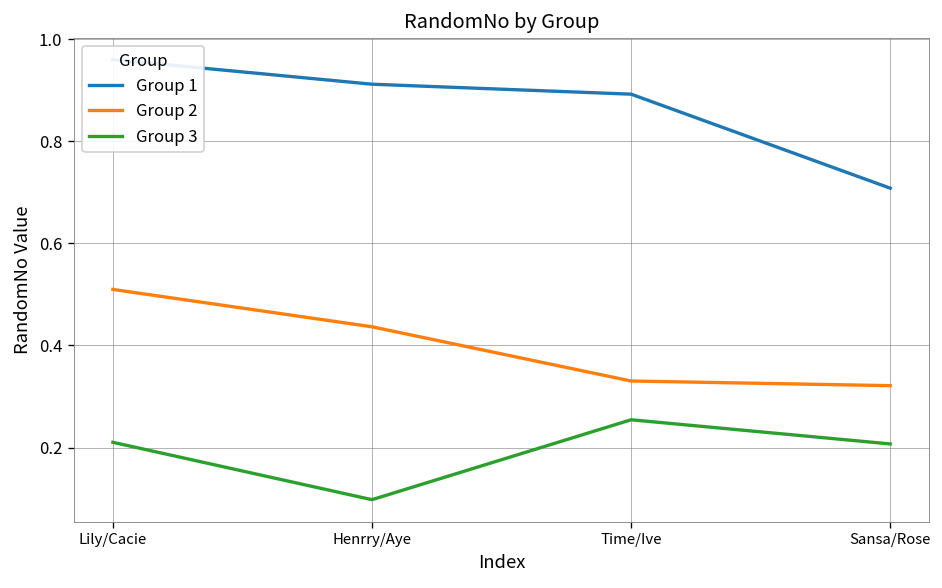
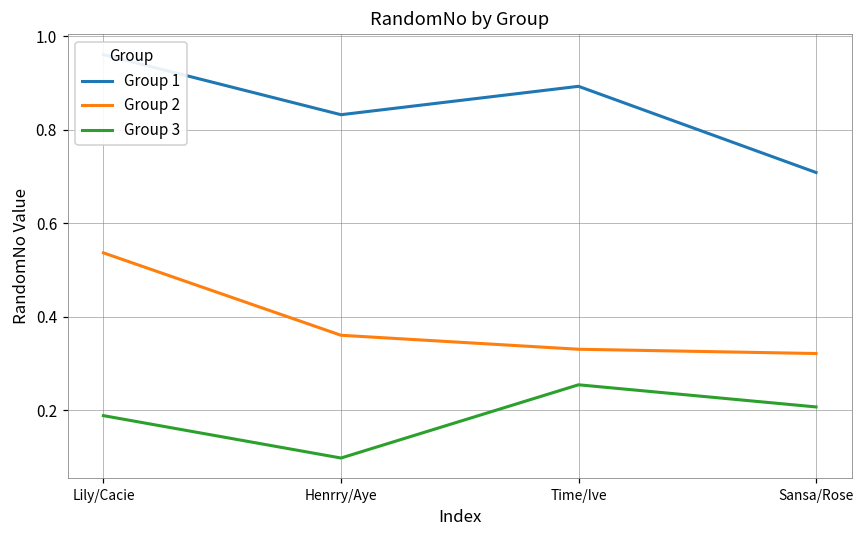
Group 2, Lily/Cacie: 0.51 -> 0.54
Group 3, Lily/Cacie: 0.21 -> 0.19
Group 1, Henrry/Aye: 0.91 -> 0.83
Group 2, Henrry/Aye: 0.44 -> 0.36
